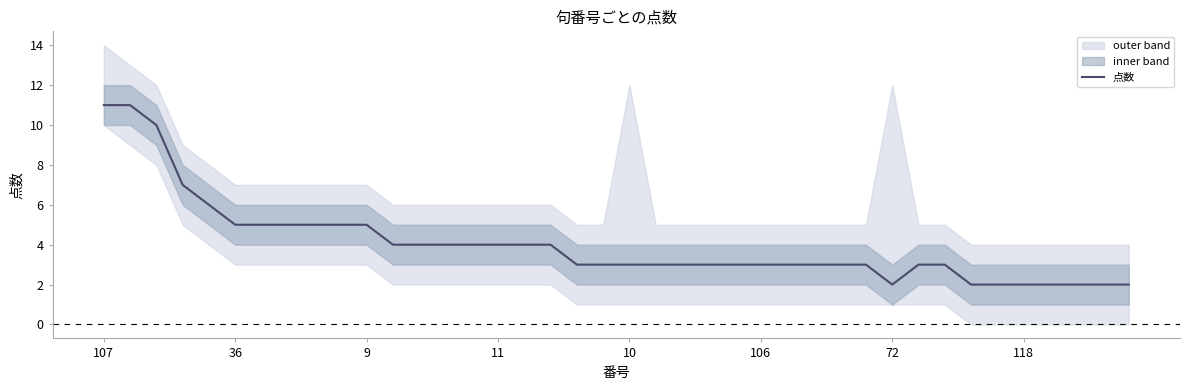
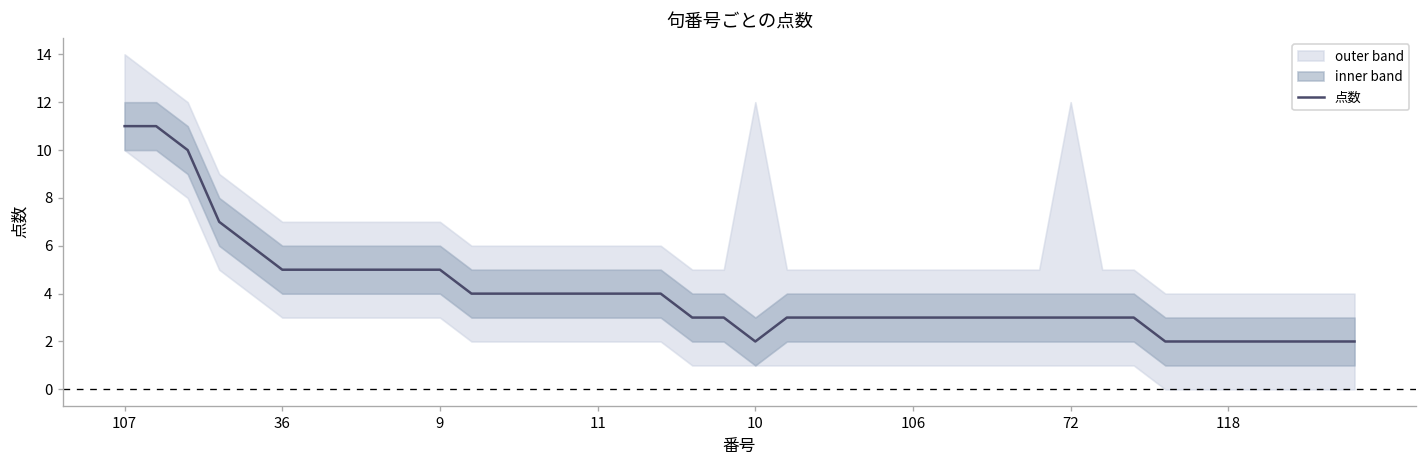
点数, 10: 3 -> 2
点数, 72: 2 -> 3
